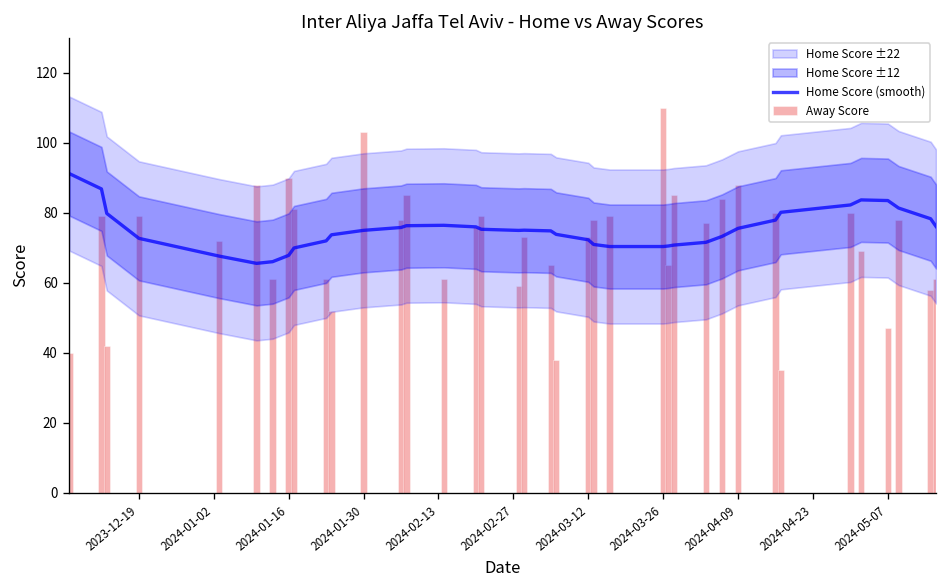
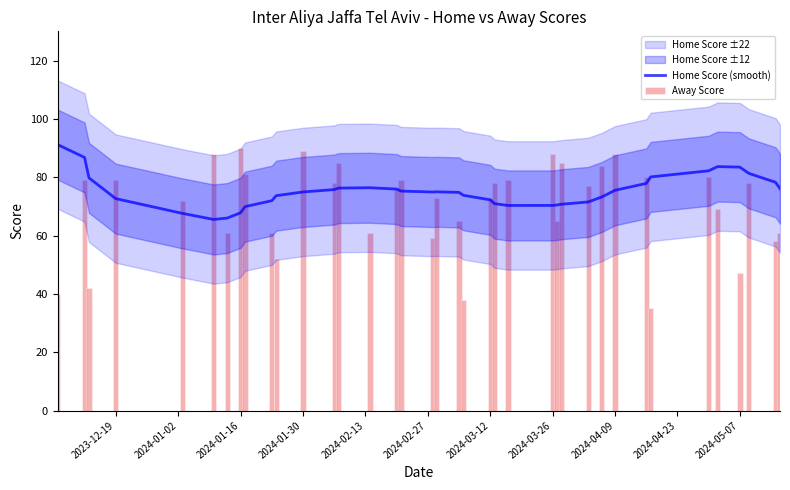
Away Score, 2024-01-30: 103 -> 89
Away Score, 2024-03-26: 110 -> 88
